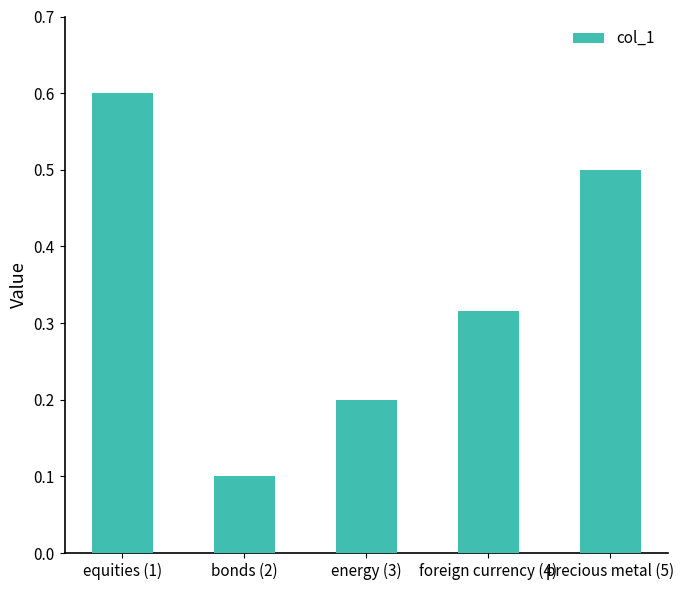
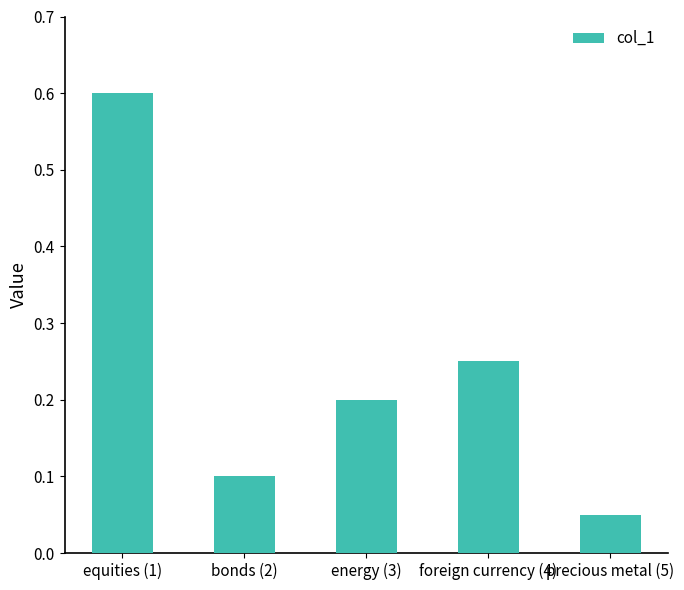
foreign currency (4): 0.32 -> 0.25
precious metal (5): 0.50 -> 0.05
